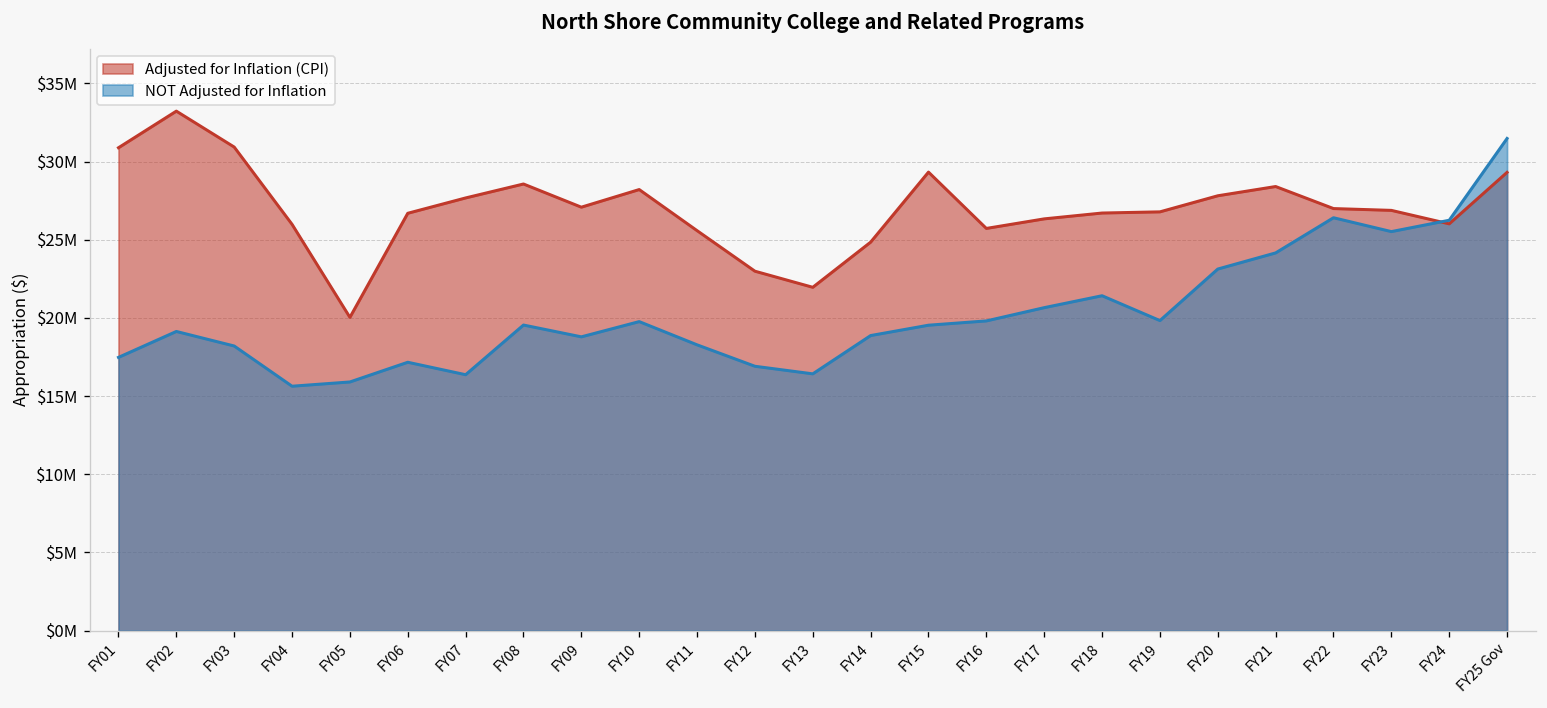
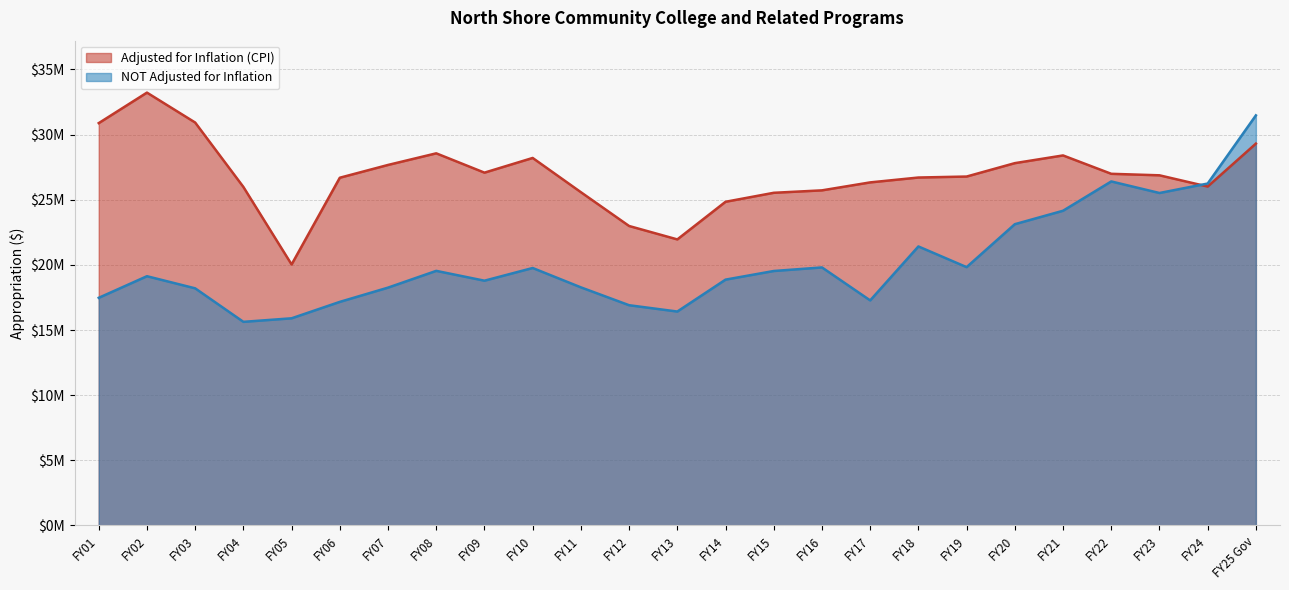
NOT Adjusted for Inflation, FY07: $16400000 -> $18300000
Adjusted for Inflation (CPI), FY15: $29300000 -> $25500000
NOT Adjusted for Inflation, FY17: $20700000 -> $17300000
